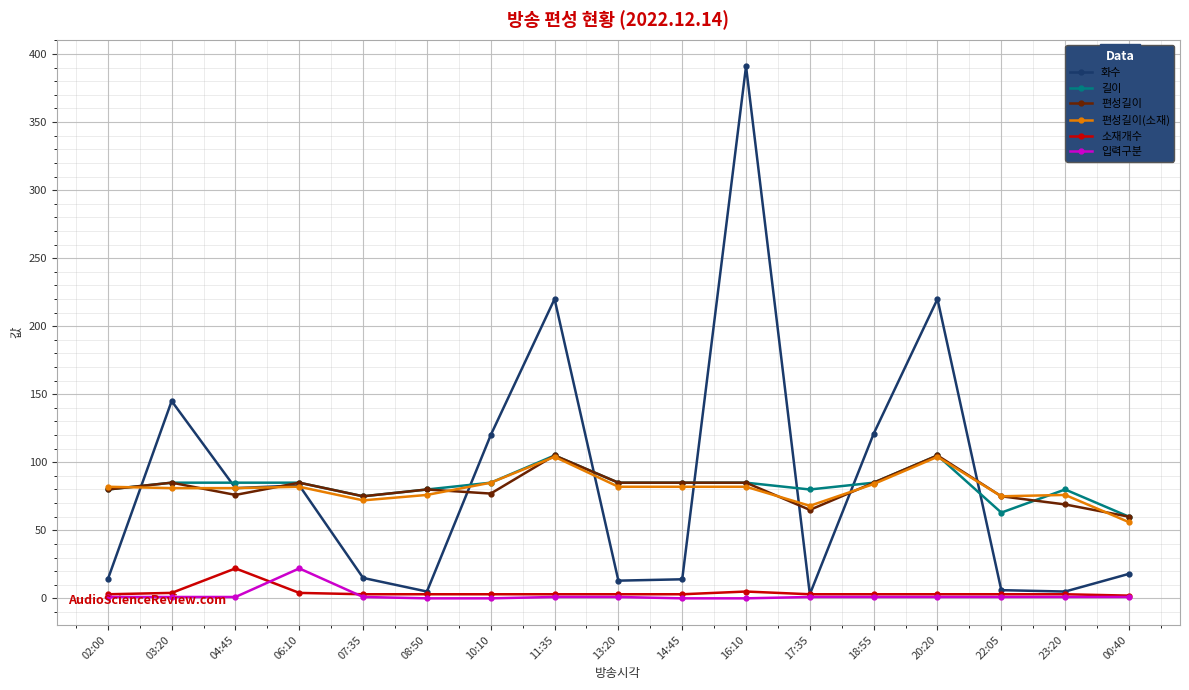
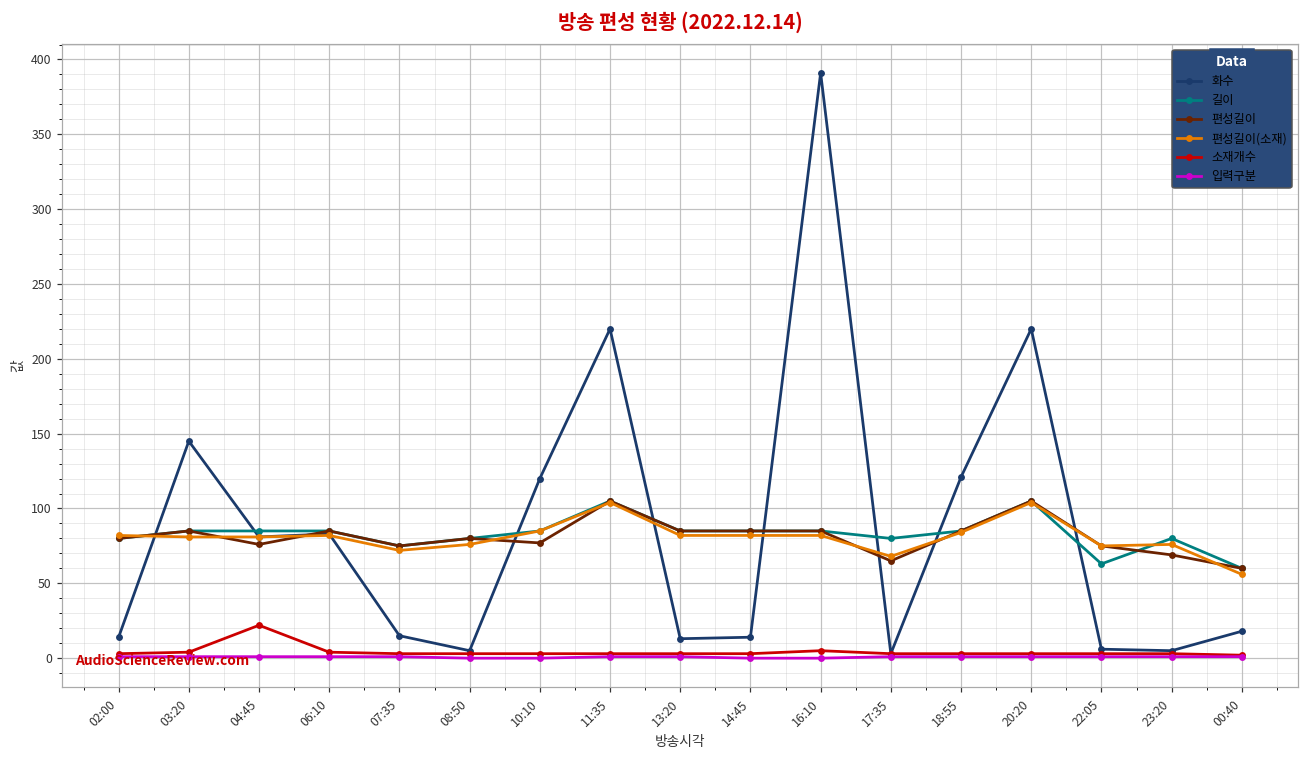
입력구분, 06:10: 22 -> 1
